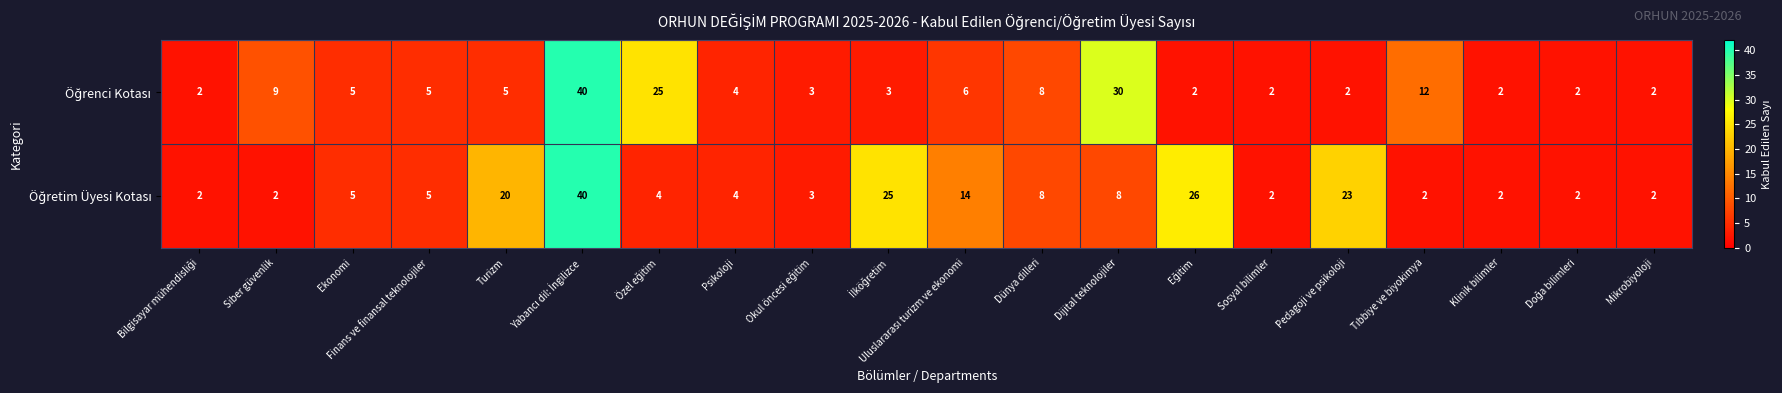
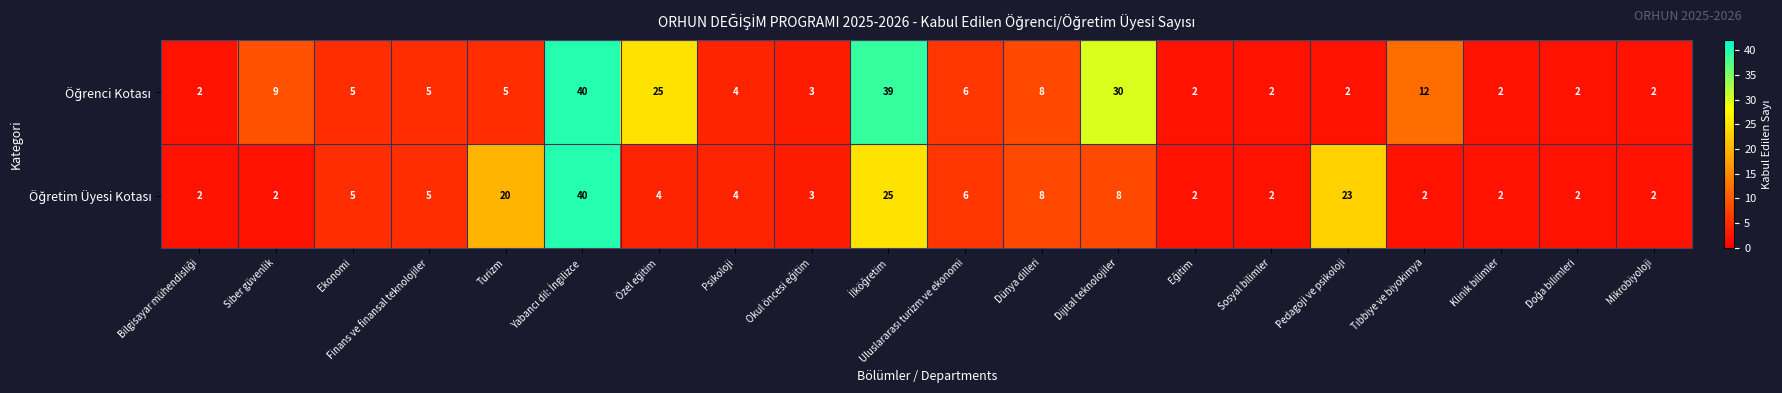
Öğrenci Kotası, İlköğretim: 3 -> 39
Öğretim Üyesi Kotası, Uluslararası turizm ve ekonomi: 14 -> 6
Öğretim Üyesi Kotası, Eğitim: 26 -> 2
